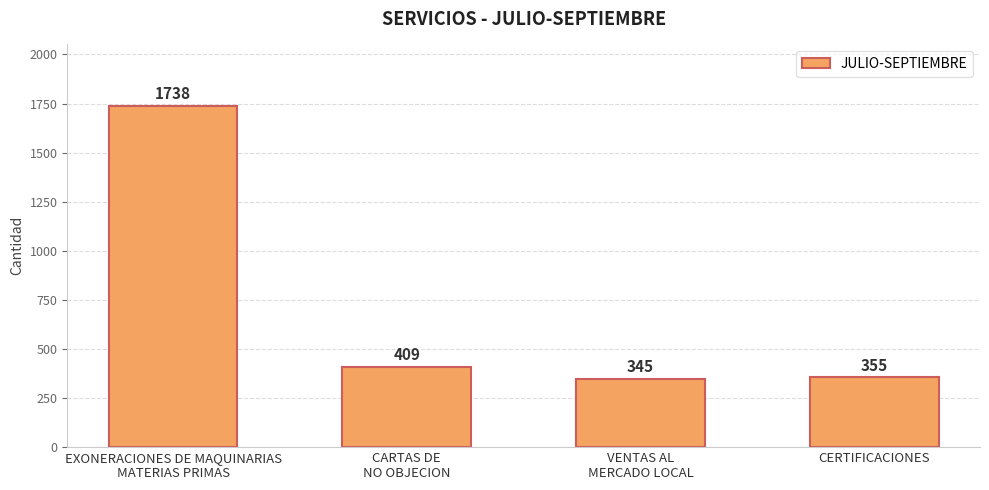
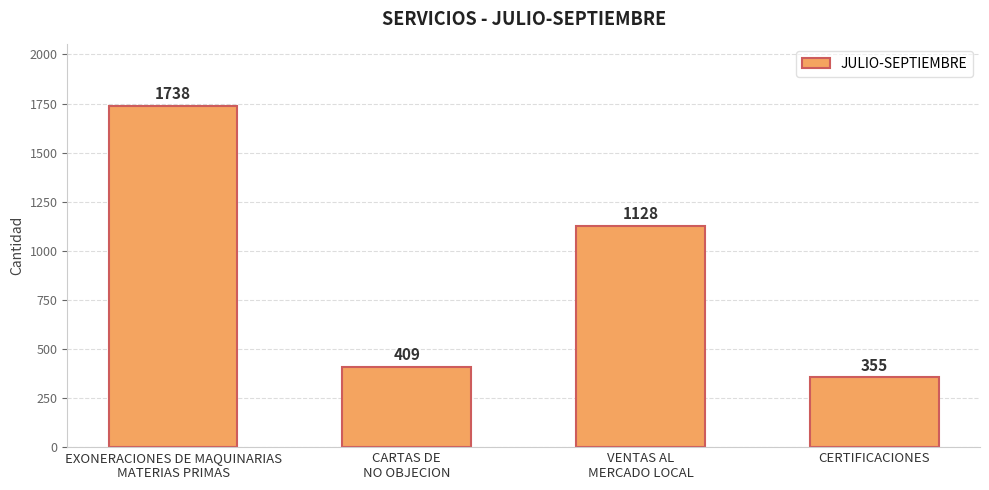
VENTAS AL MERCADO LOCAL: 345 -> 1128
